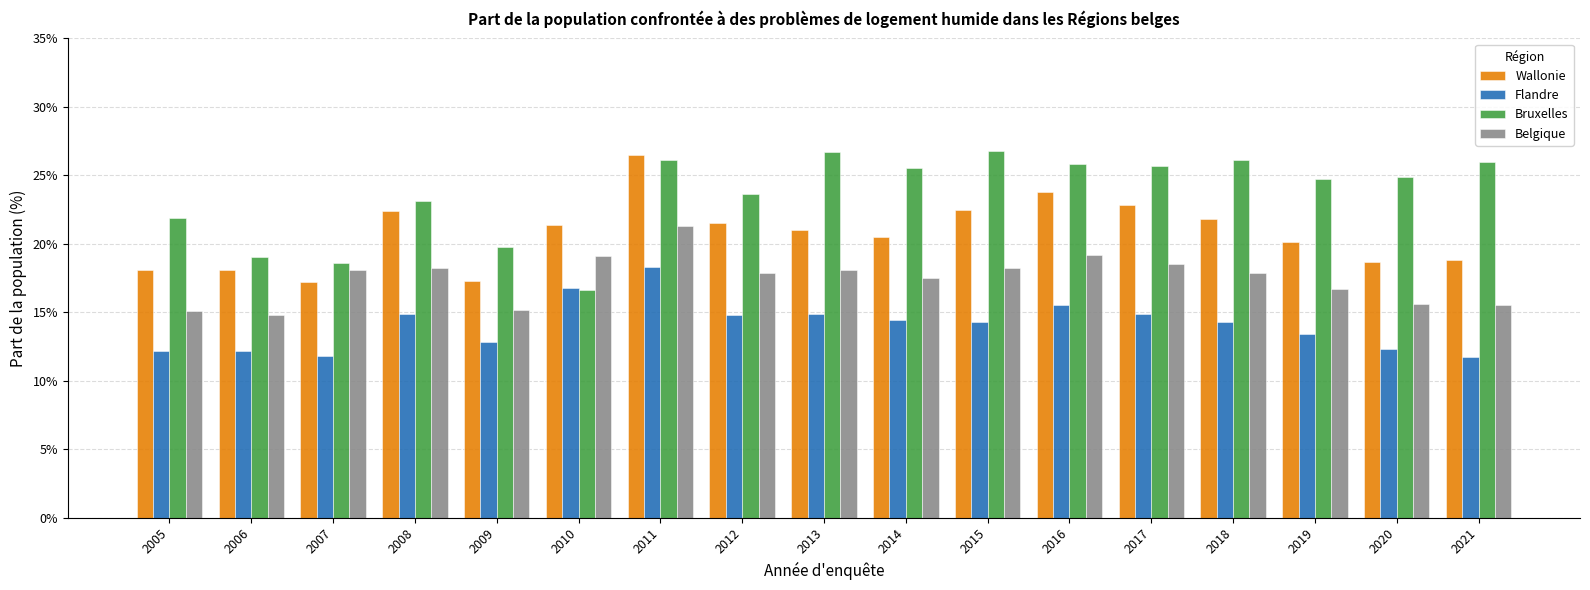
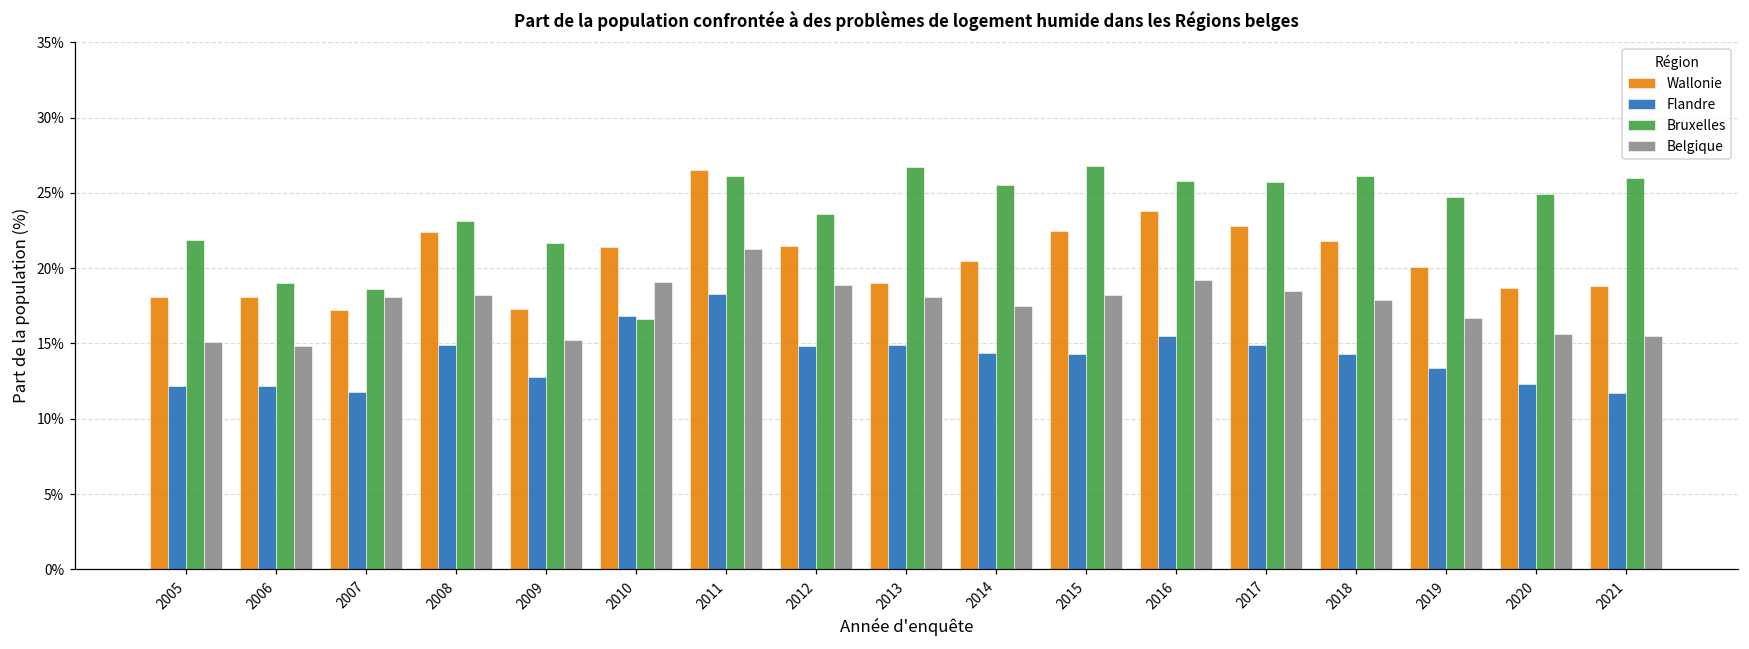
Bruxelles, 2009: 19.8% -> 21.7%
Belgique, 2012: 17.9% -> 18.9%
Wallonie, 2013: 21.0% -> 19.0%
